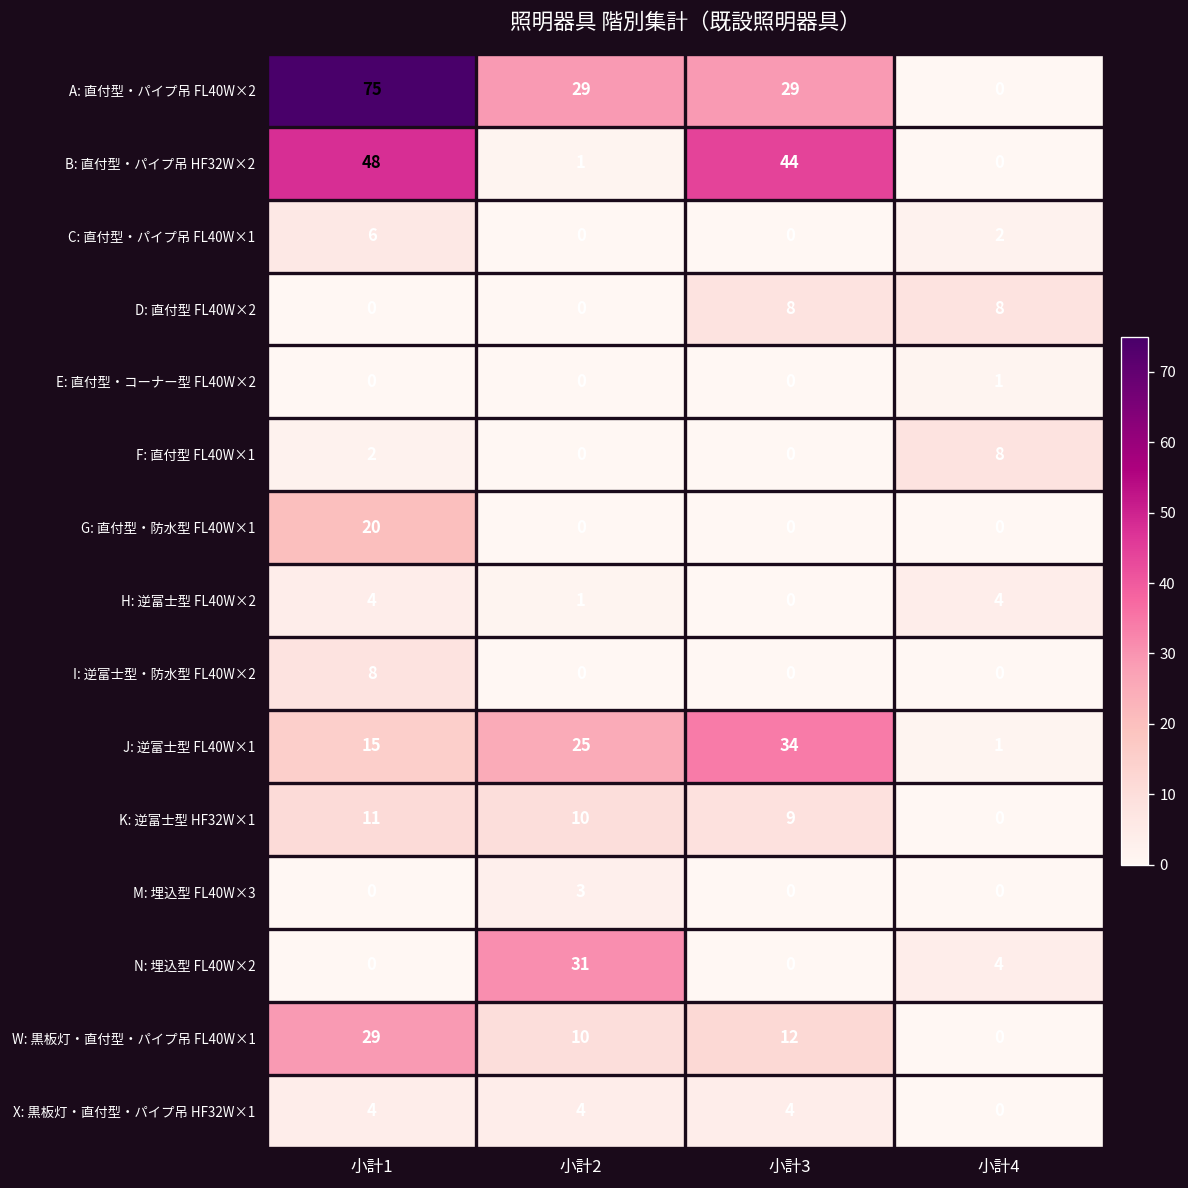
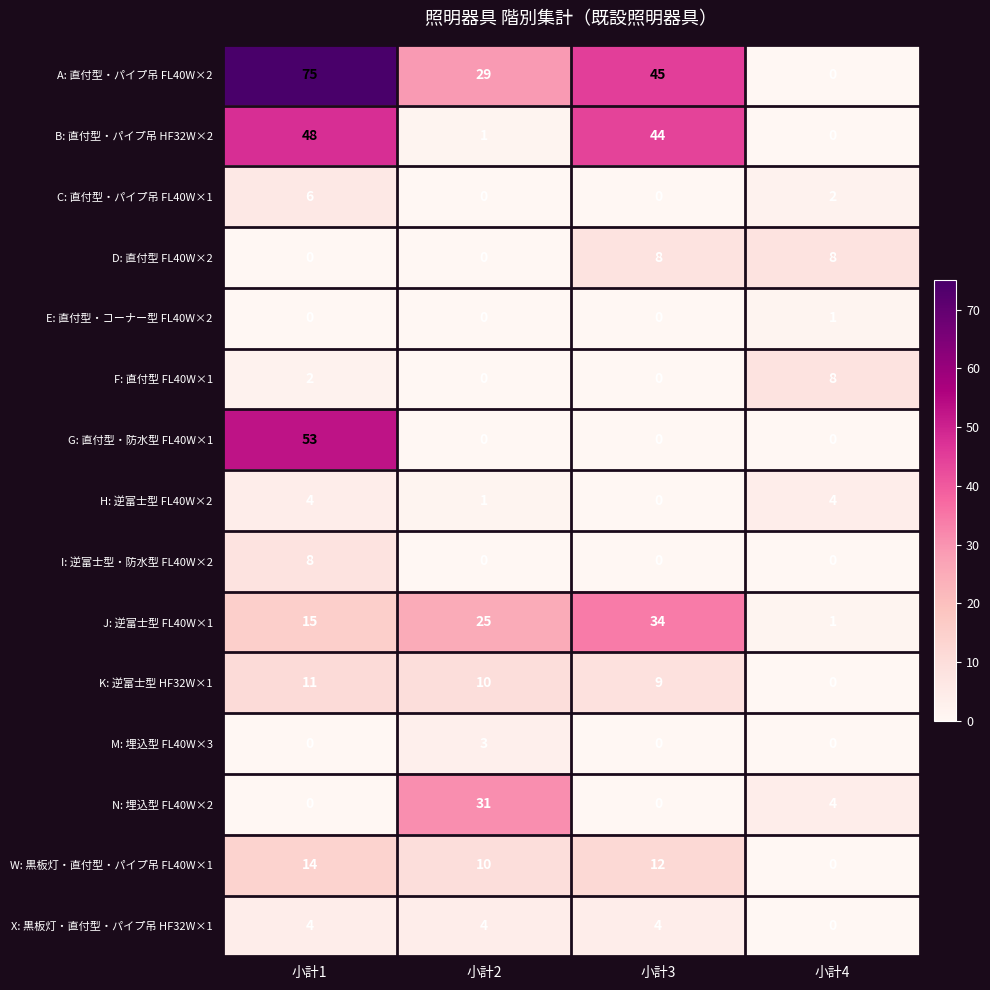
A: 直付型・パイプ吊 FL40W×2, 小計3: 29 -> 45
G: 直付型・防水型 FL40W×1, 小計1: 20 -> 53
W: 黒板灯・直付型・パイプ吊 FL40W×1, 小計1: 29 -> 14
